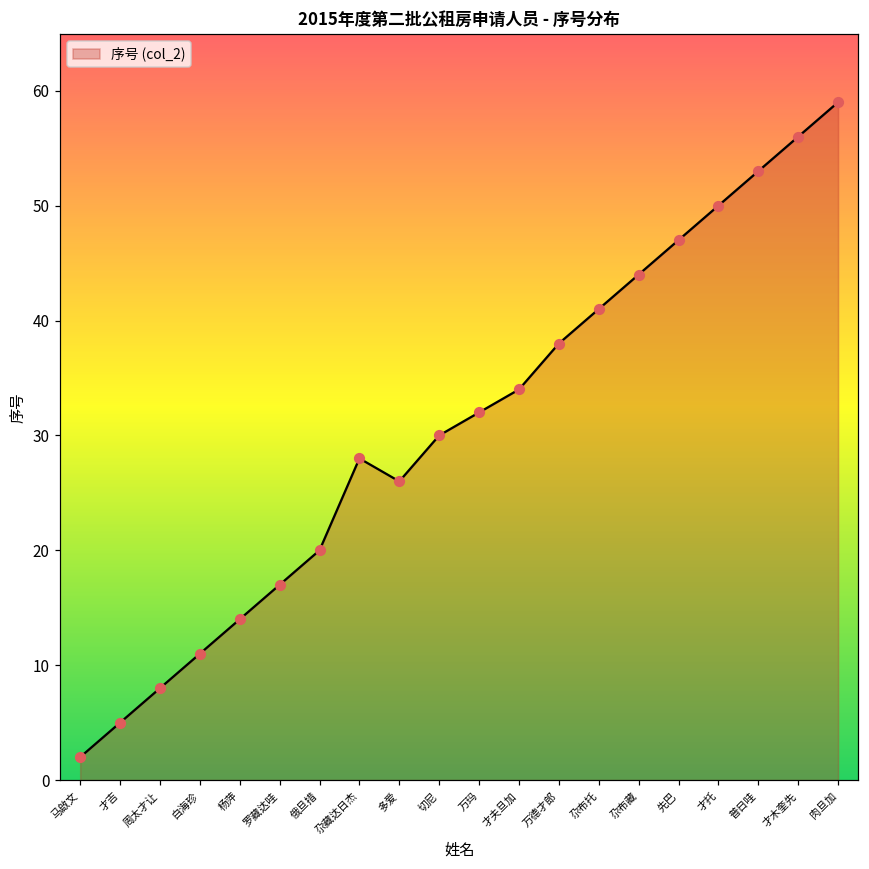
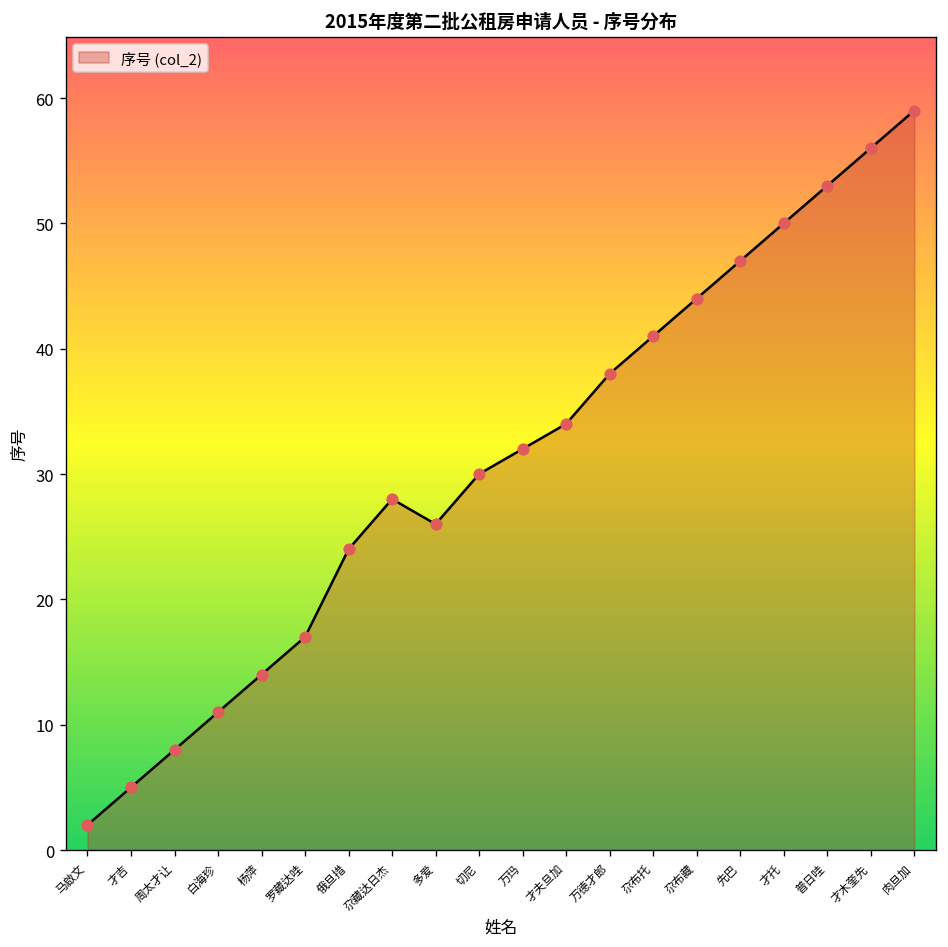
俄旦措: 20 -> 24
